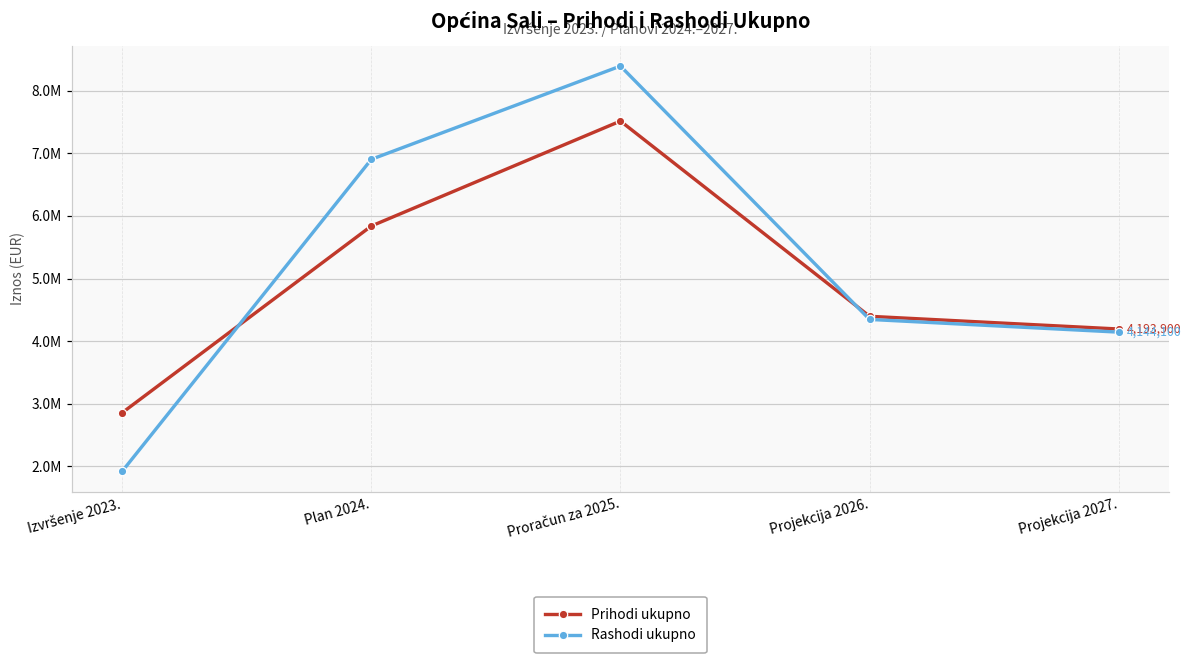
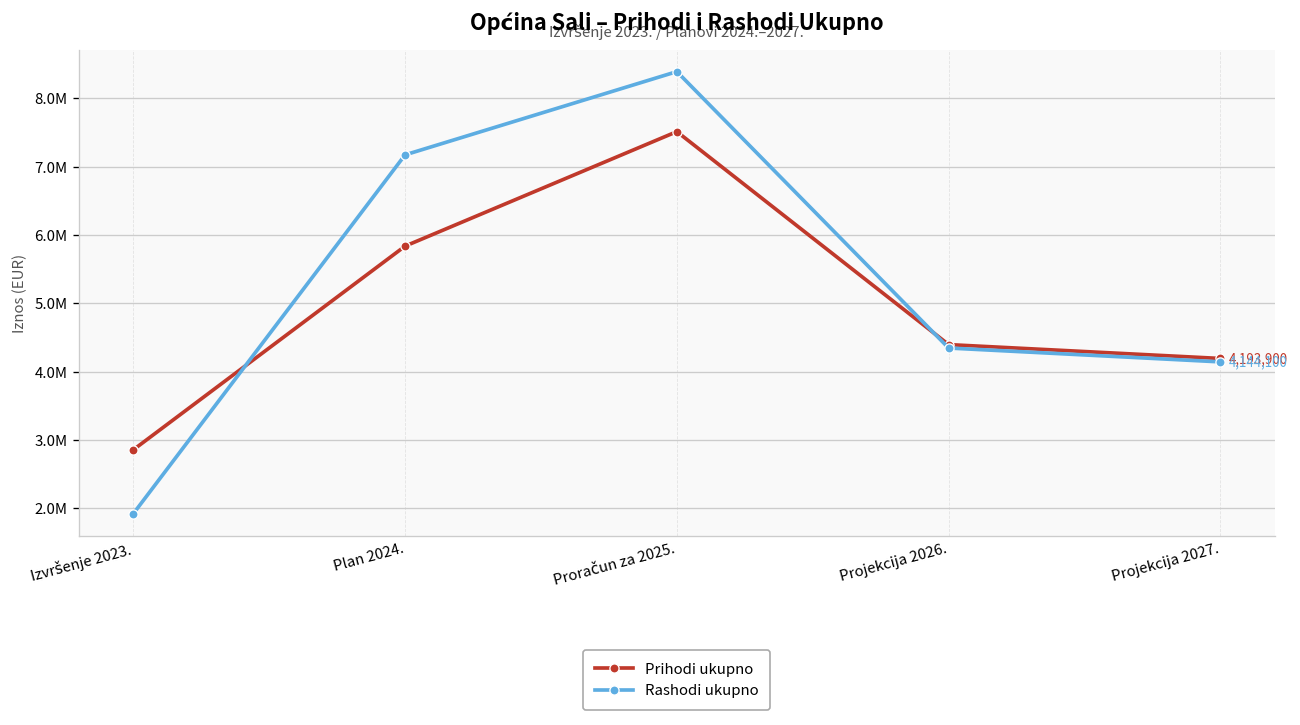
Rashodi ukupno, Plan 2024.: 6900000 -> 7200000
